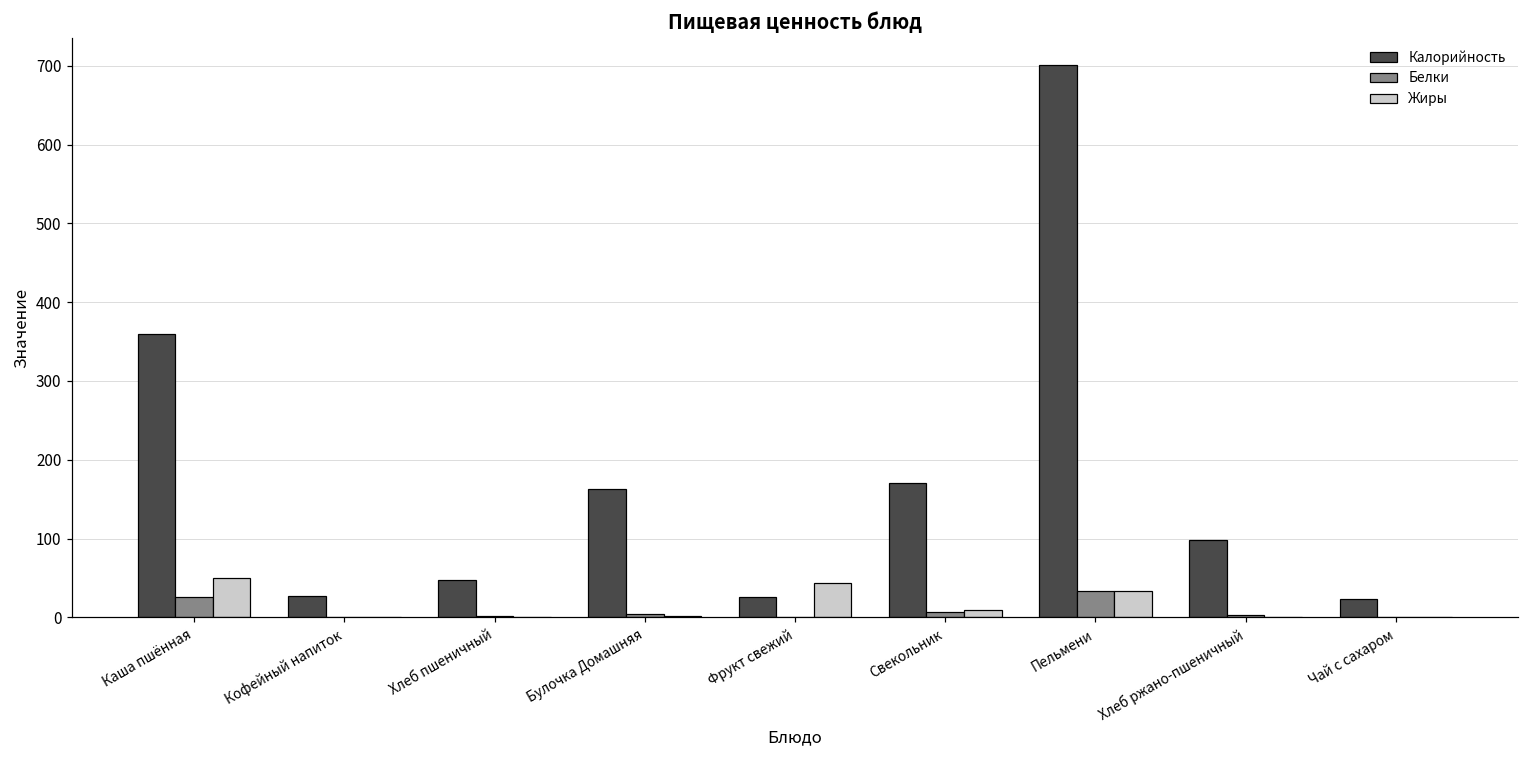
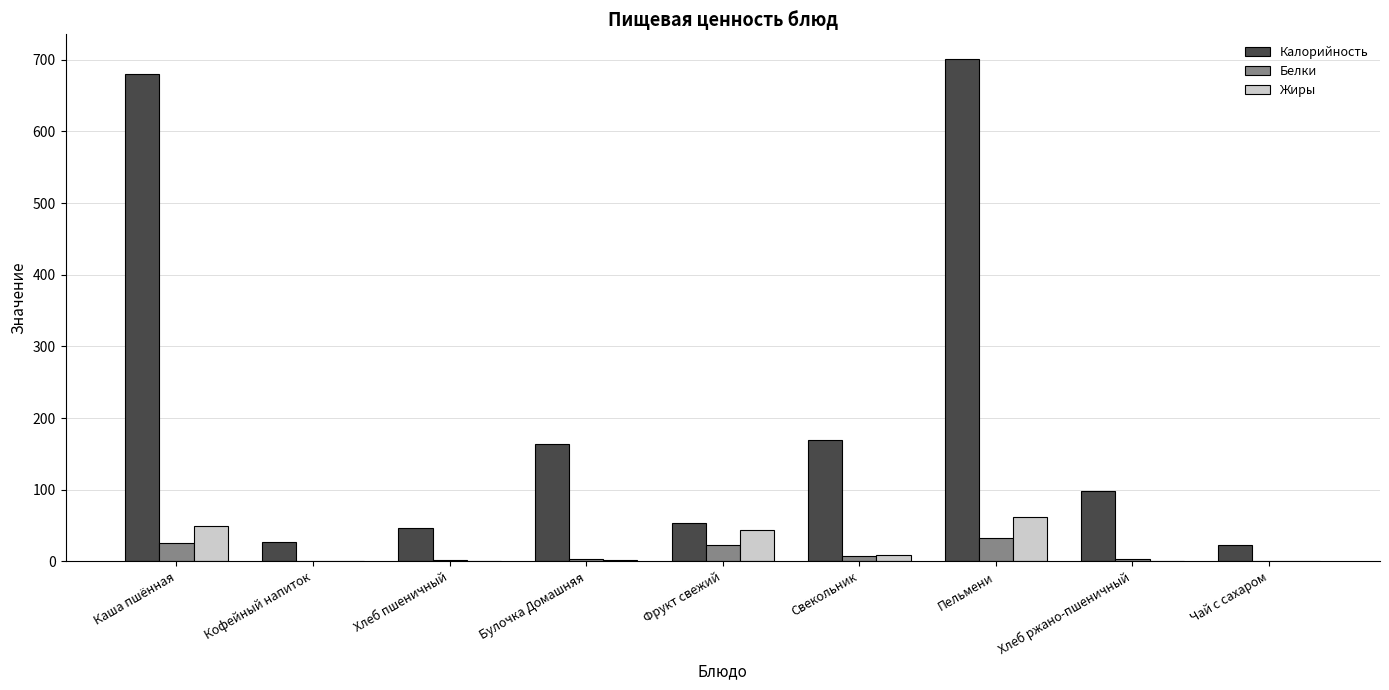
Калорийность, Каша пшённая: 360 -> 680
Калорийность, Фрукт свежий: 30 -> 50
Белки, Фрукт свежий: 0 -> 20
Жиры, Пельмени: 30 -> 60
